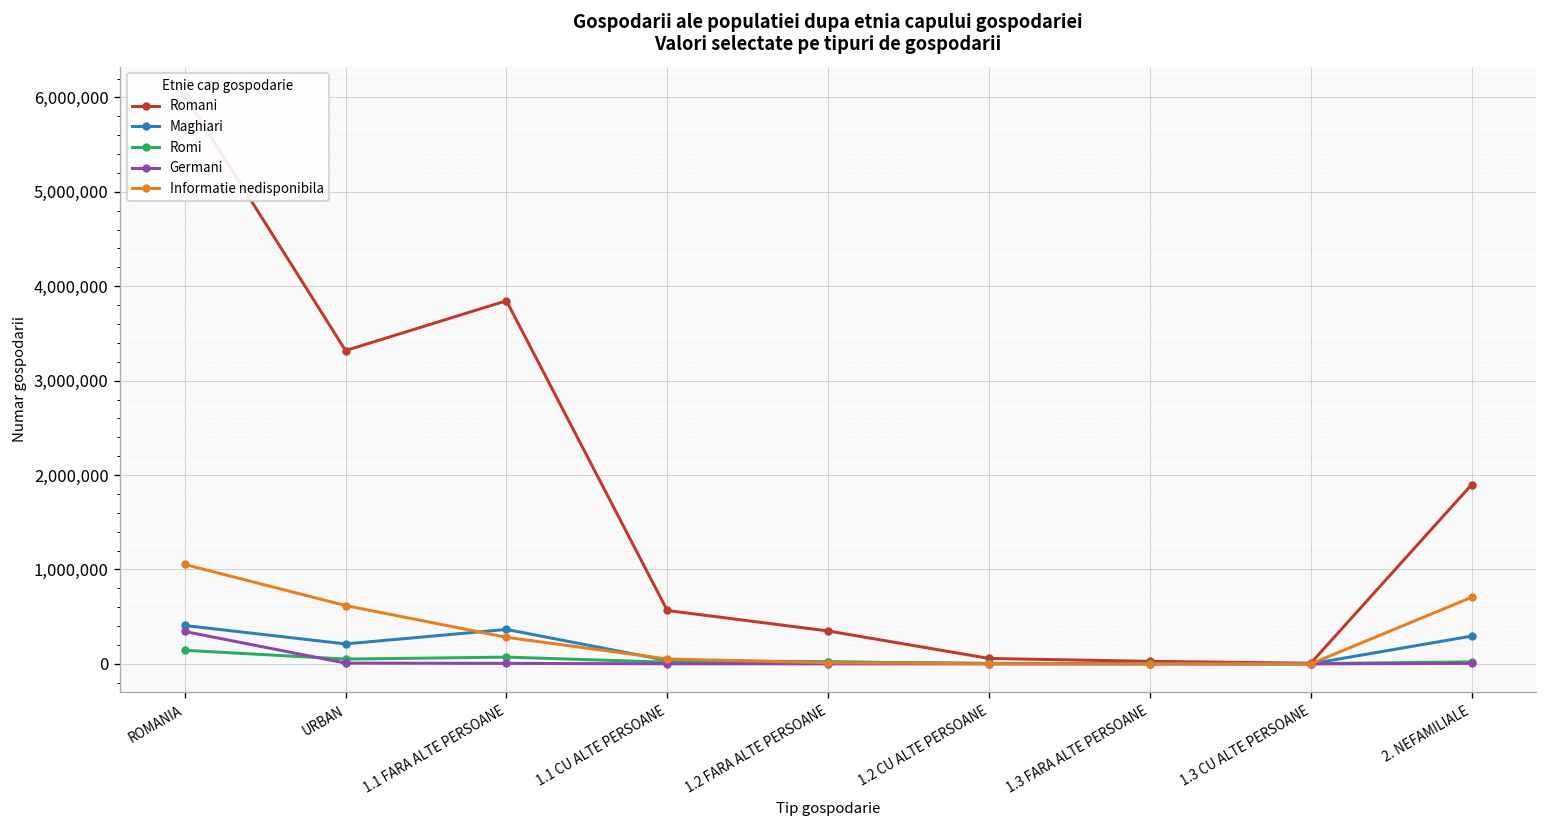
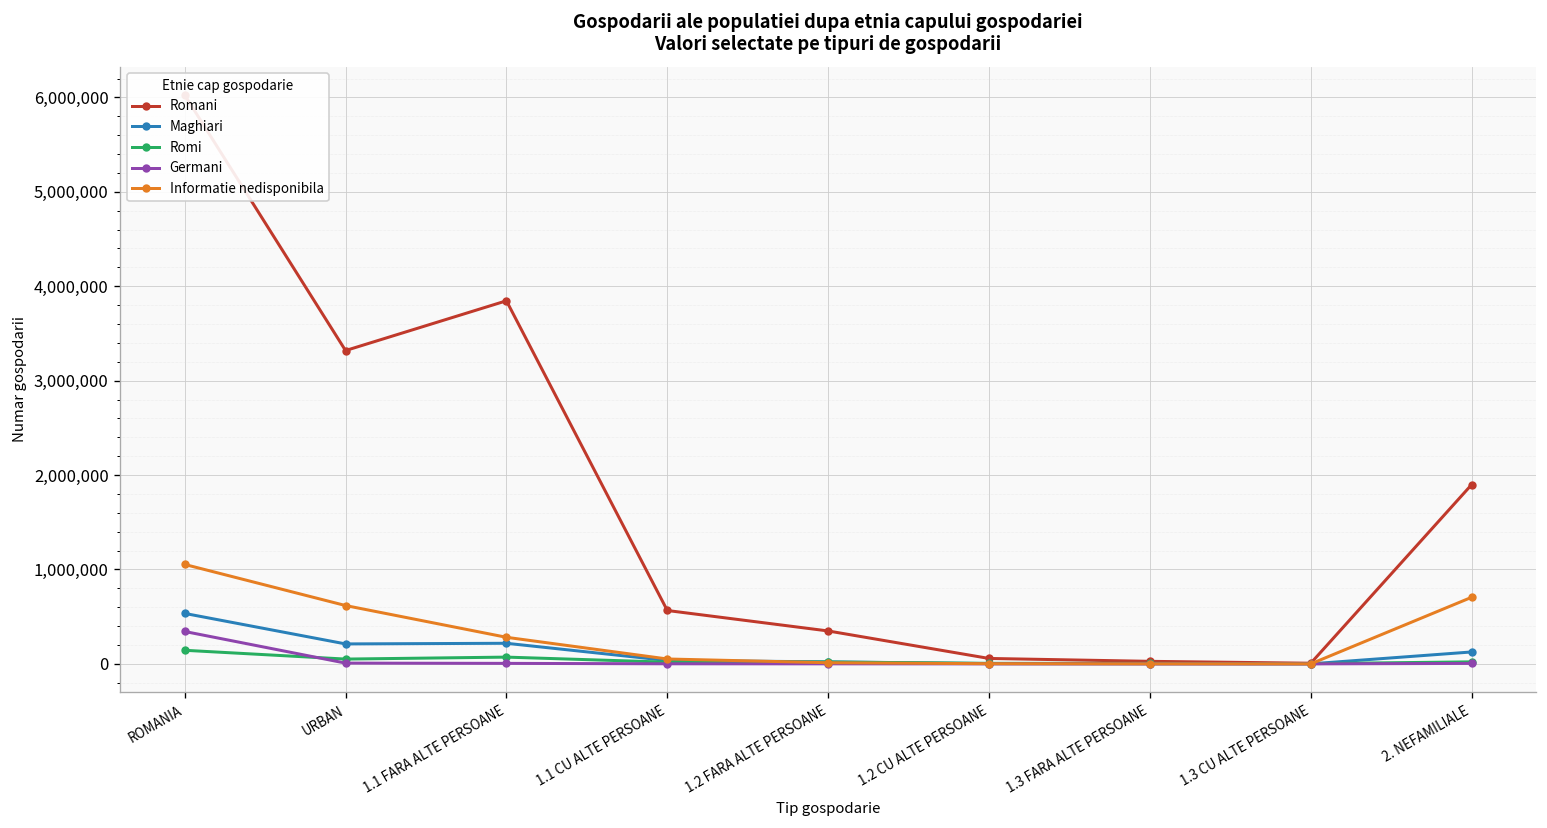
Maghiari, ROMANIA: 400,000 -> 500,000
Maghiari, 1.1 FARA ALTE PERSOANE: 400,000 -> 200,000
Maghiari, 2. NEFAMILIALE: 300,000 -> 100,000
